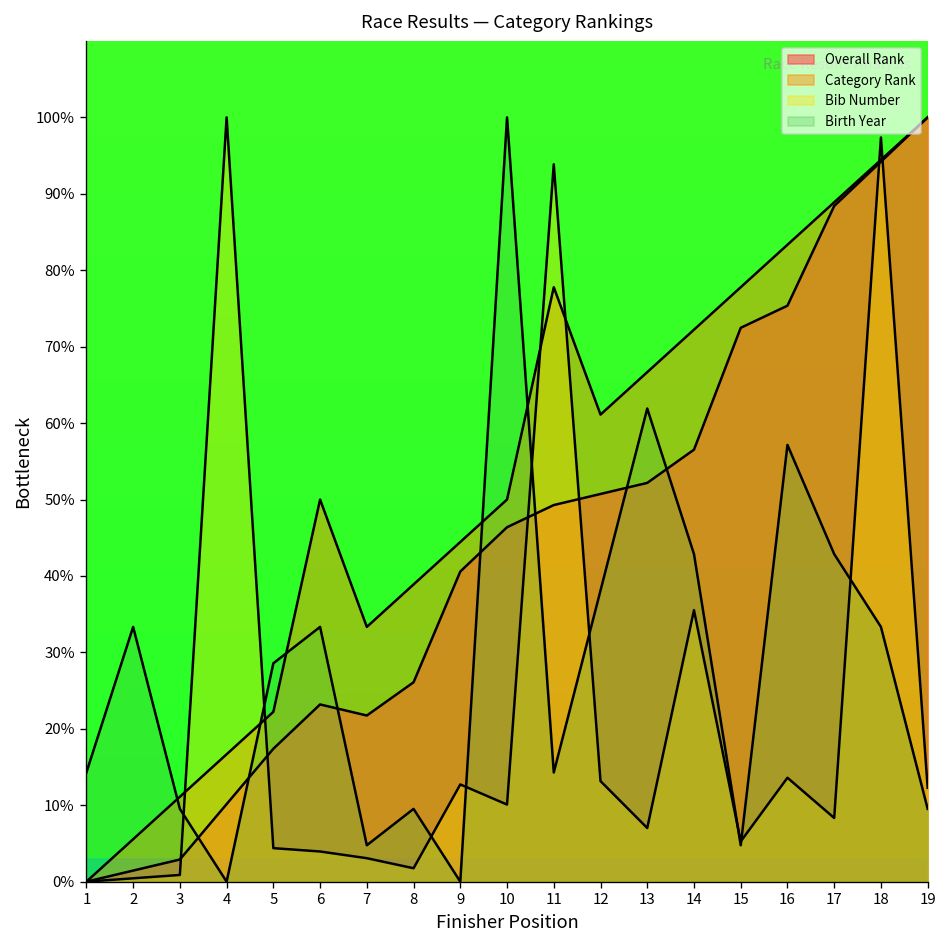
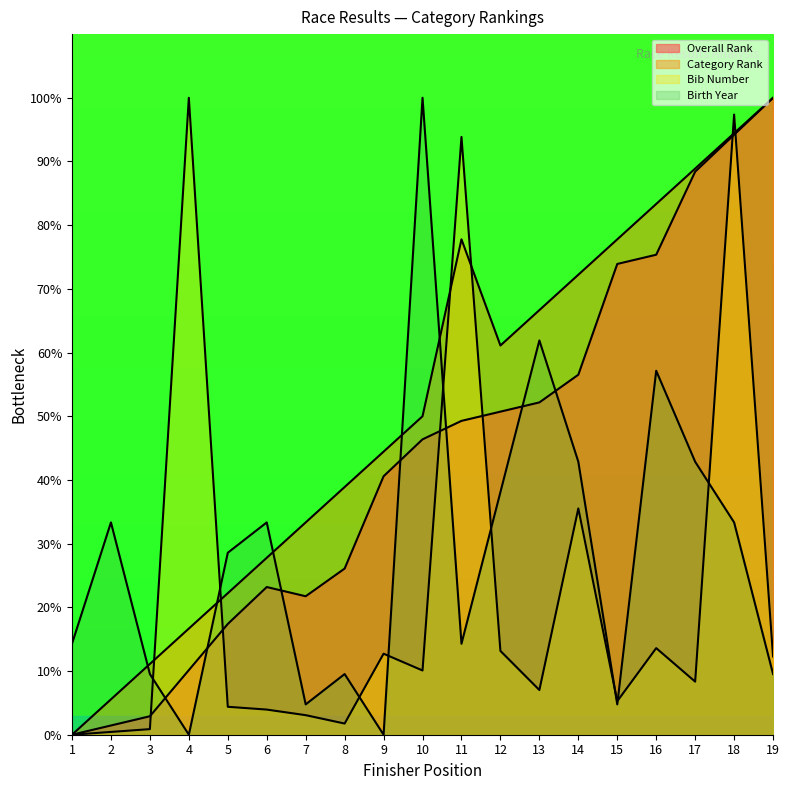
Category Rank, 6: 50% -> 28%
Overall Rank, 15: 72% -> 74%
